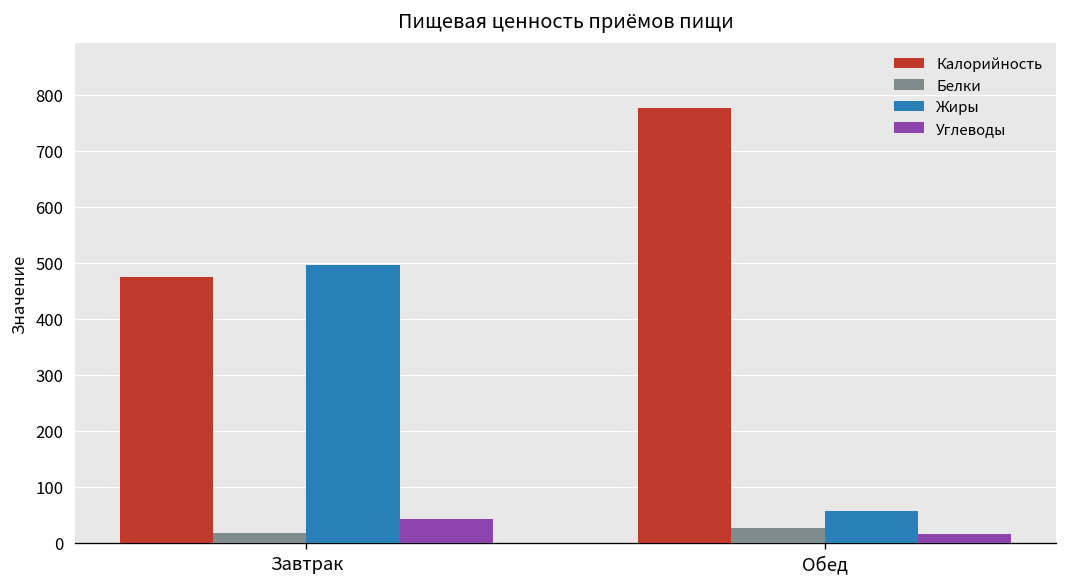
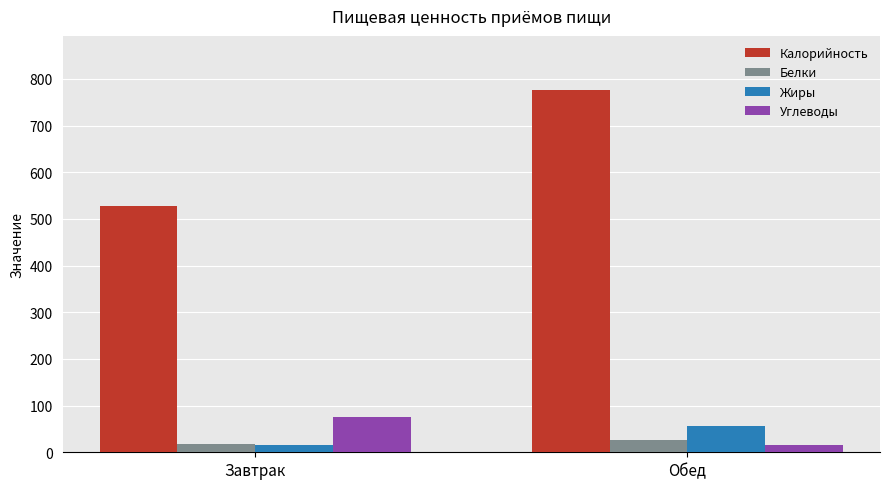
Калорийность, Завтрак: 470 -> 530
Жиры, Завтрак: 500 -> 20
Углеводы, Завтрак: 40 -> 80
